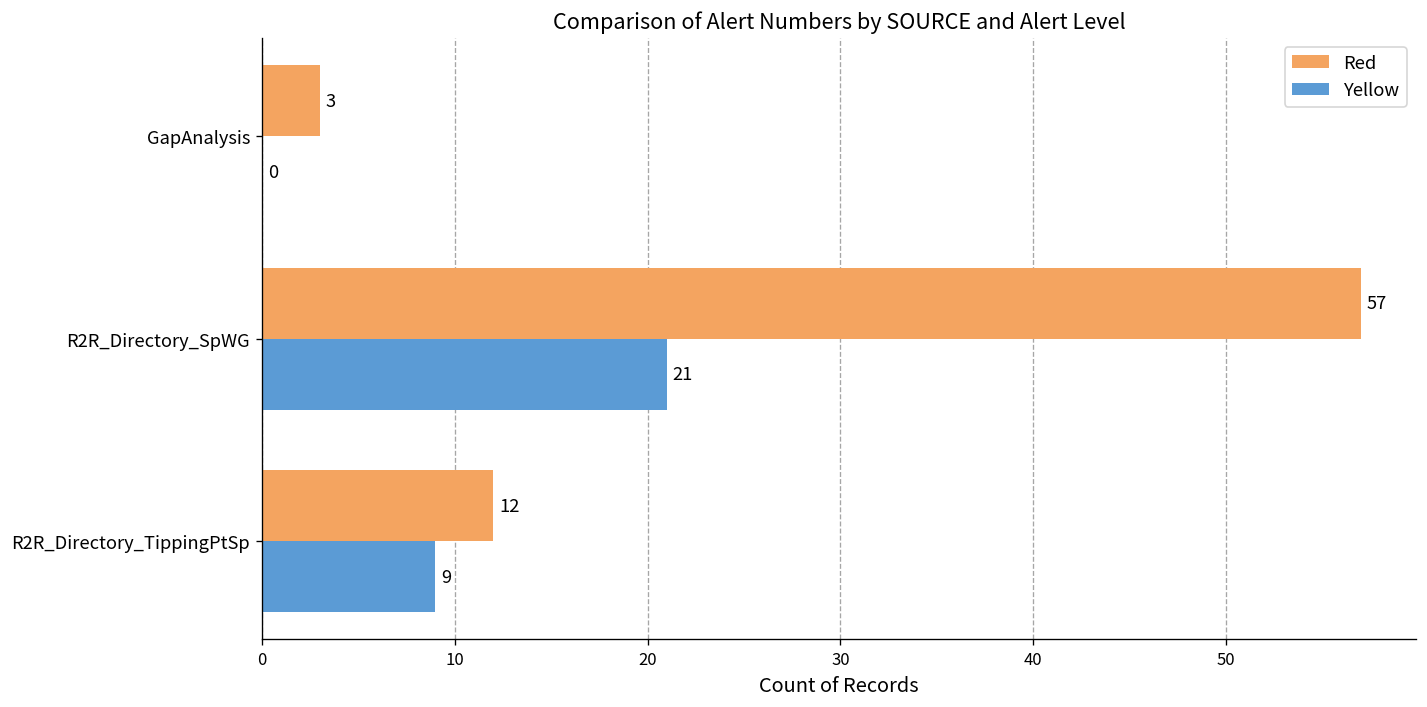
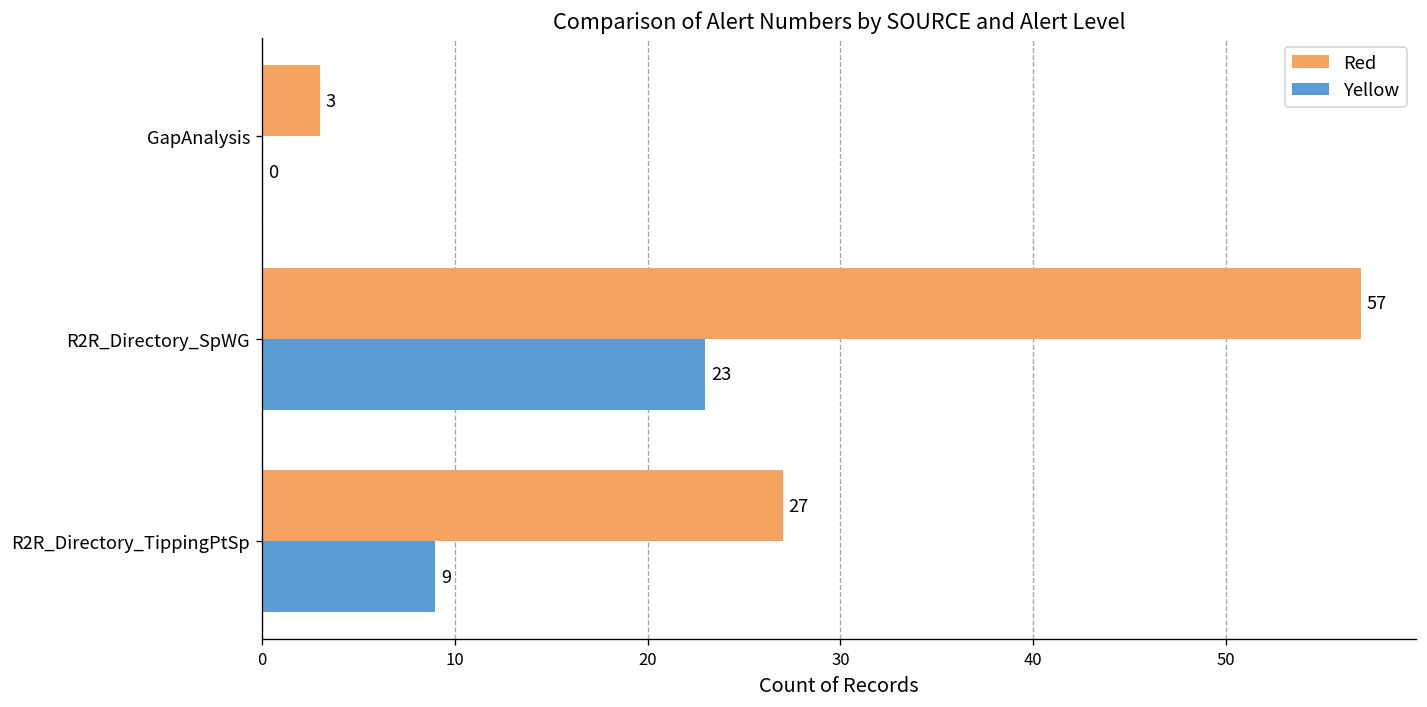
Yellow, R2R_Directory_SpWG: 21 -> 23
Red, R2R_Directory_TippingPtSp: 12 -> 27
